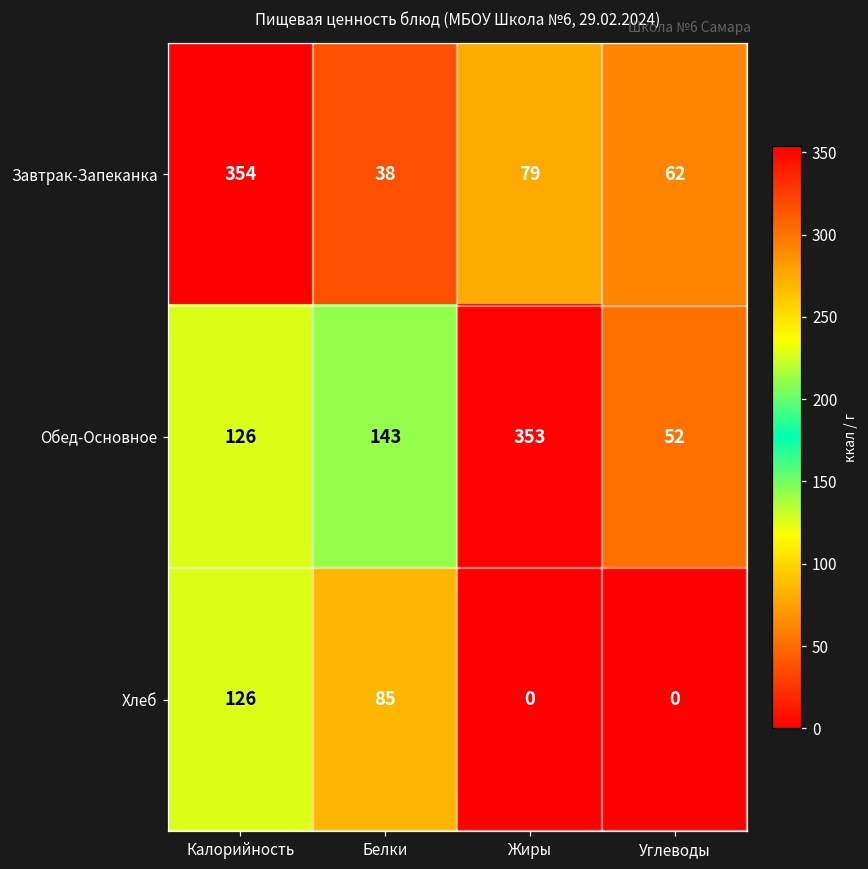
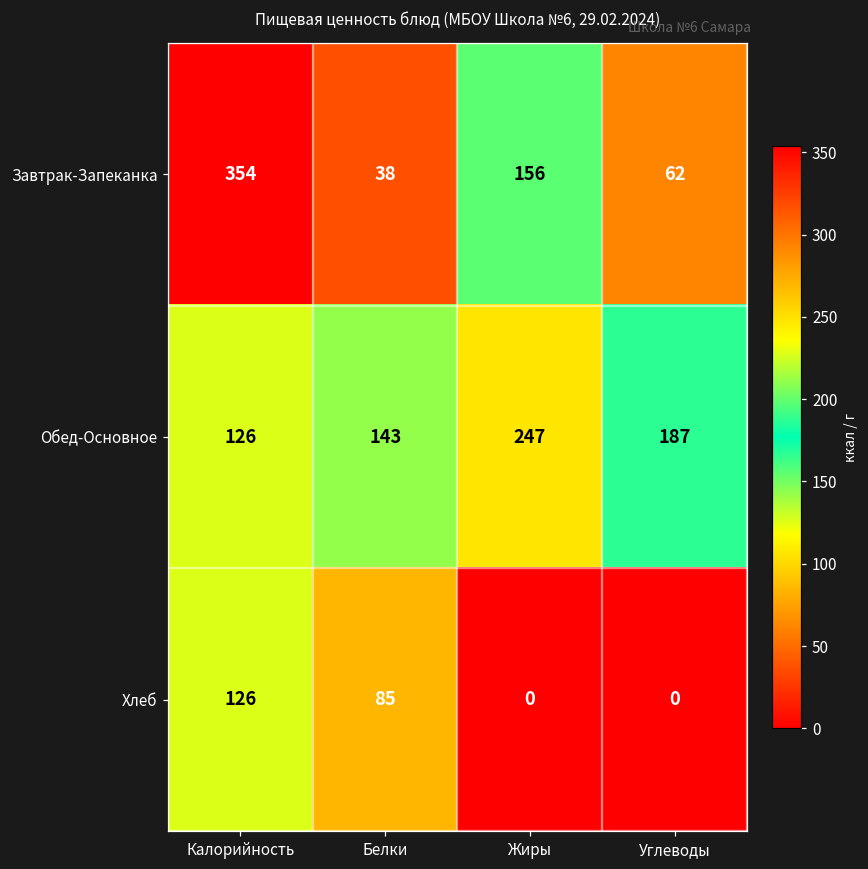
Завтрак-Запеканка, Жиры: 79 -> 156
Обед-Основное, Жиры: 353 -> 247
Обед-Основное, Углеводы: 52 -> 187
